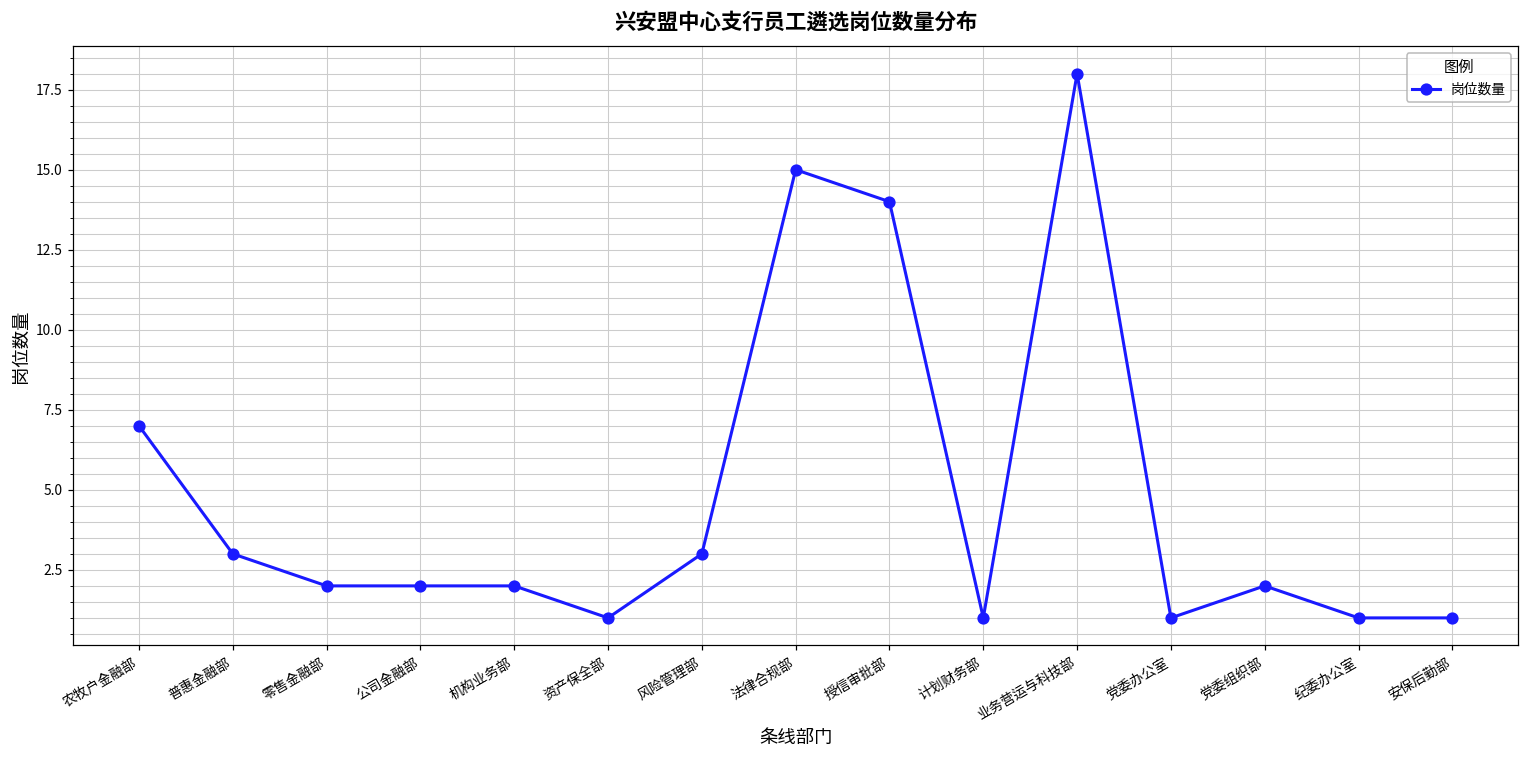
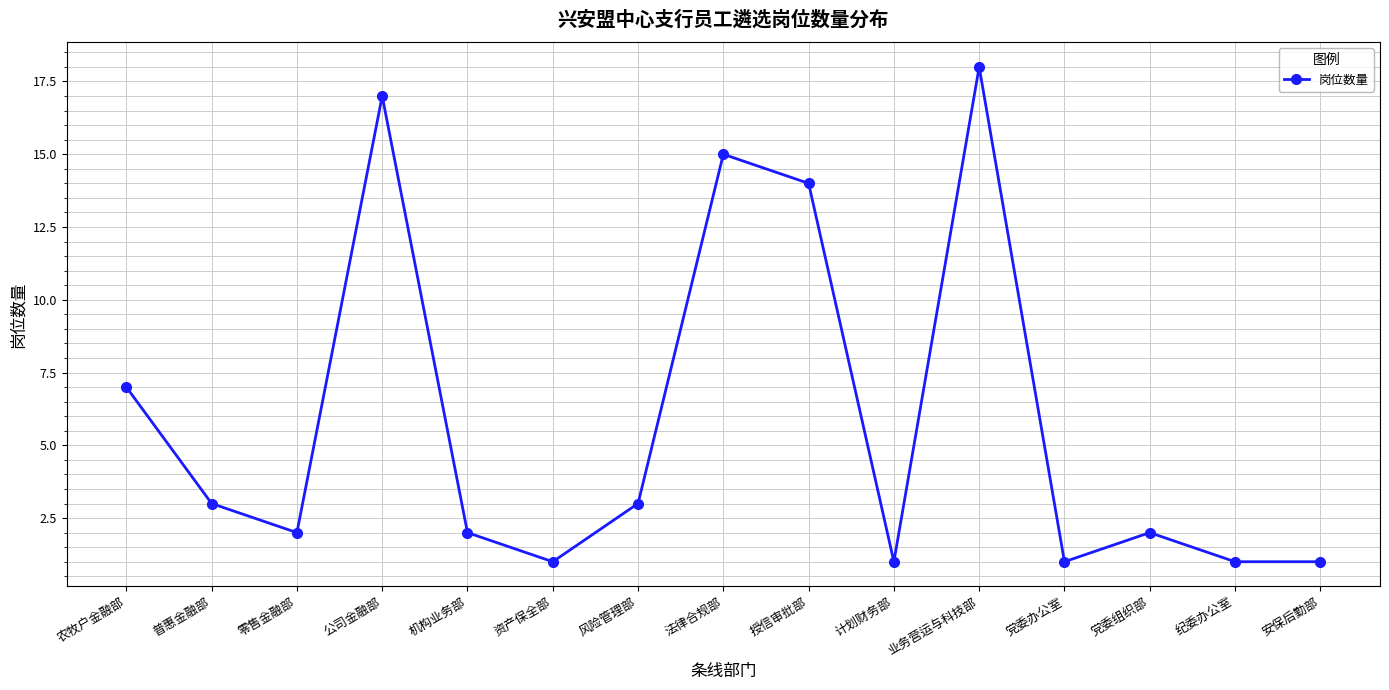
公司金融部: 2 -> 17
